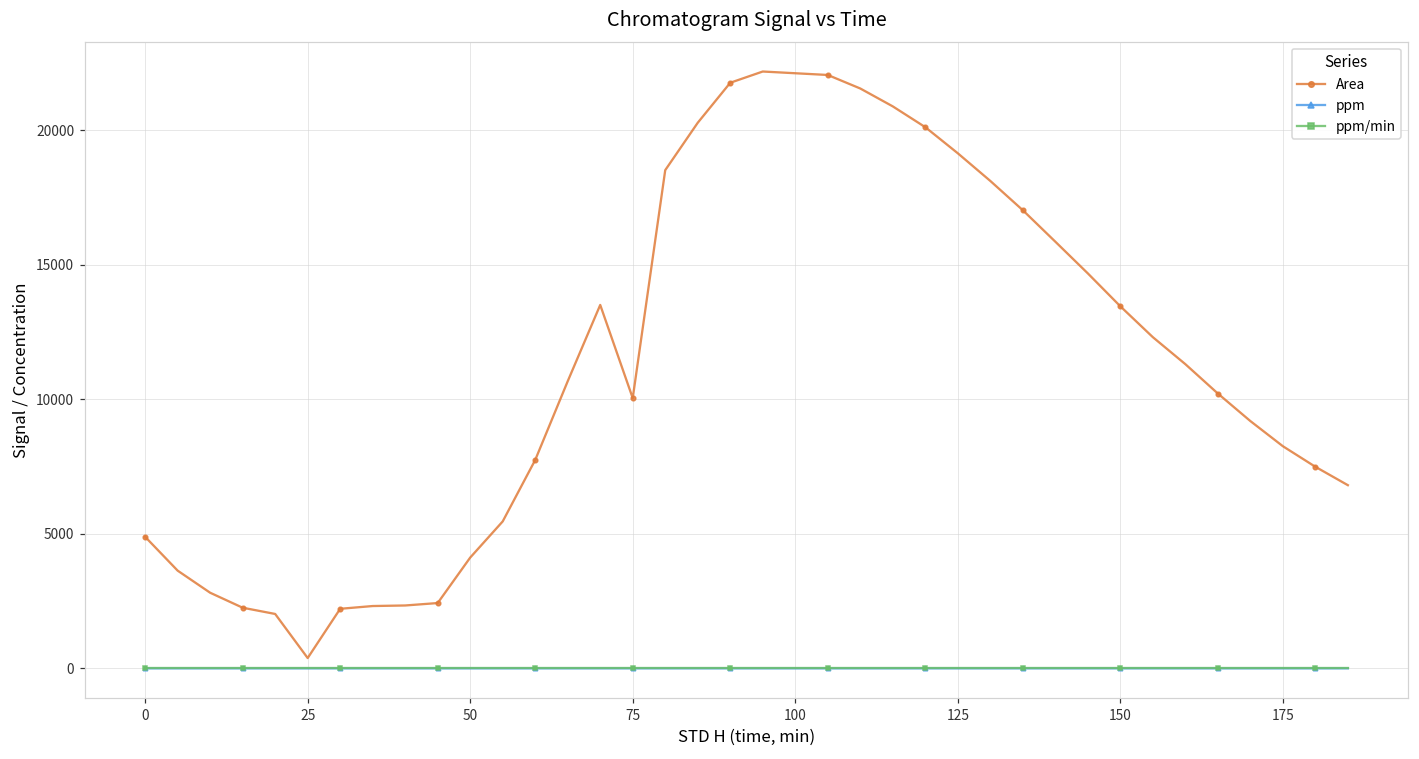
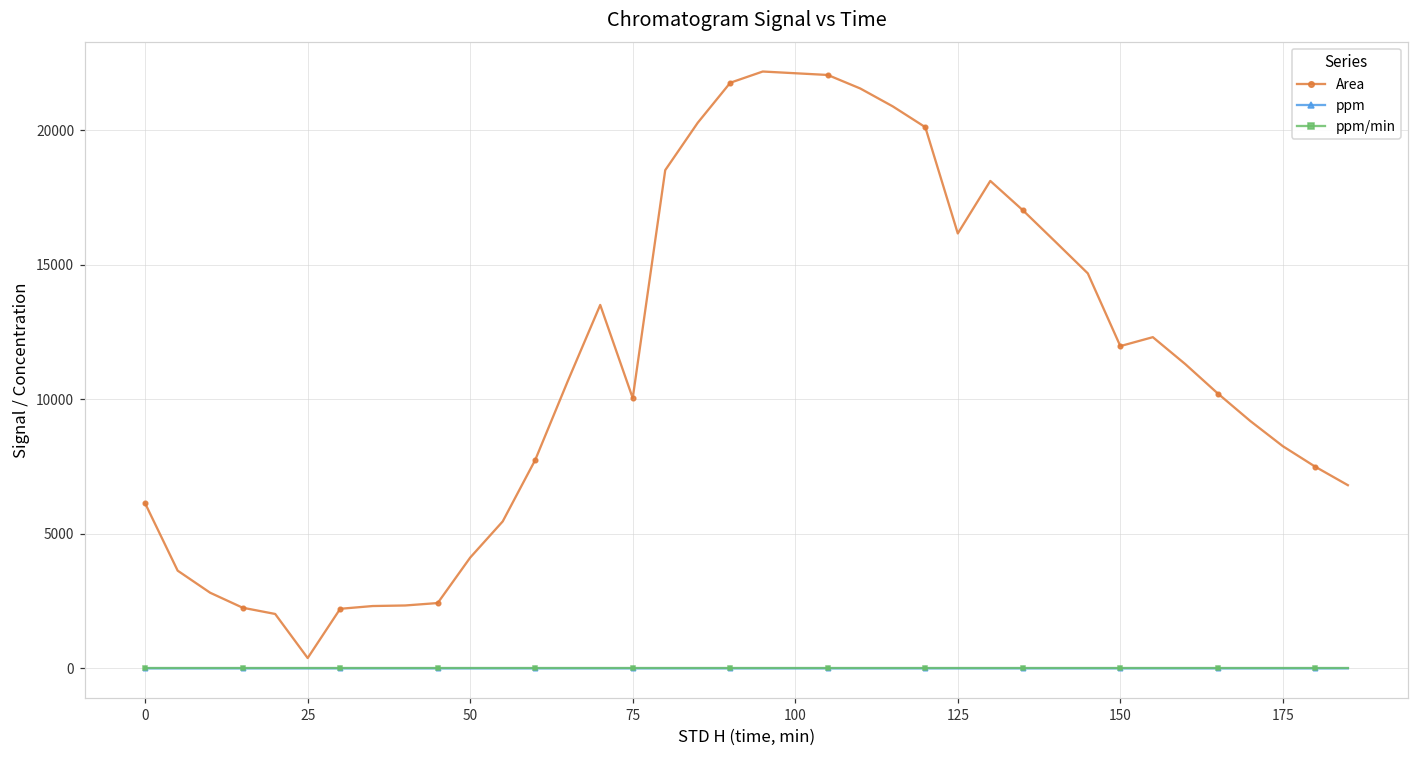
Area, 0: 4900 -> 6100
Area, 125: 19100 -> 16200
Area, 150: 13500 -> 12000
